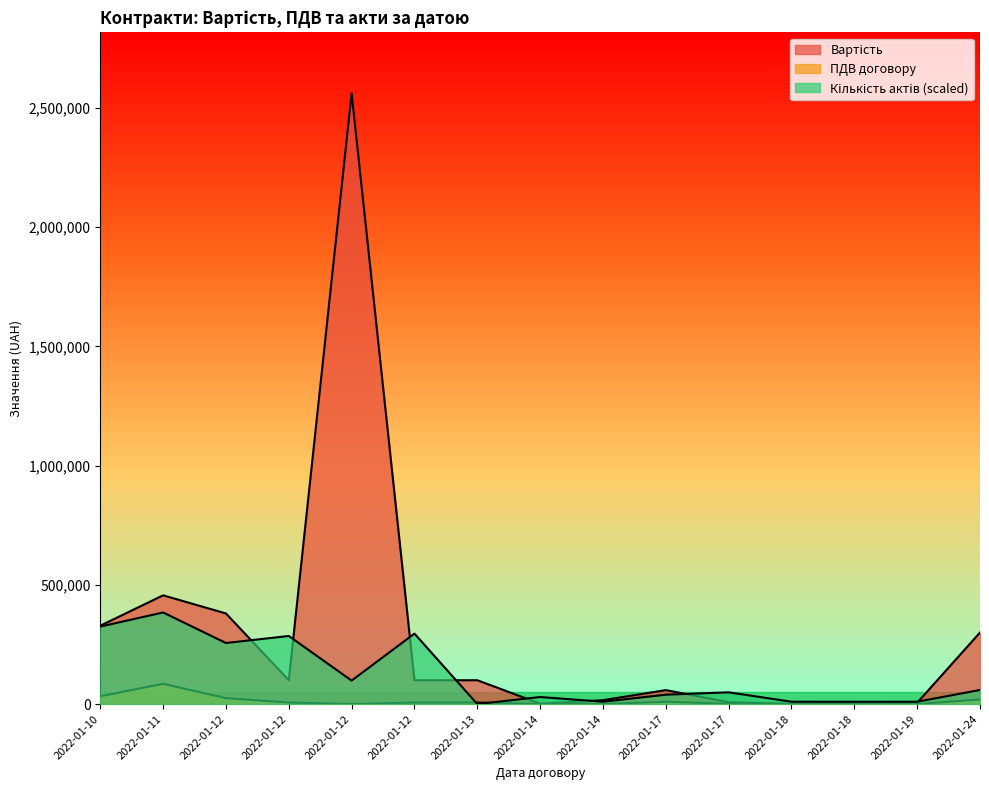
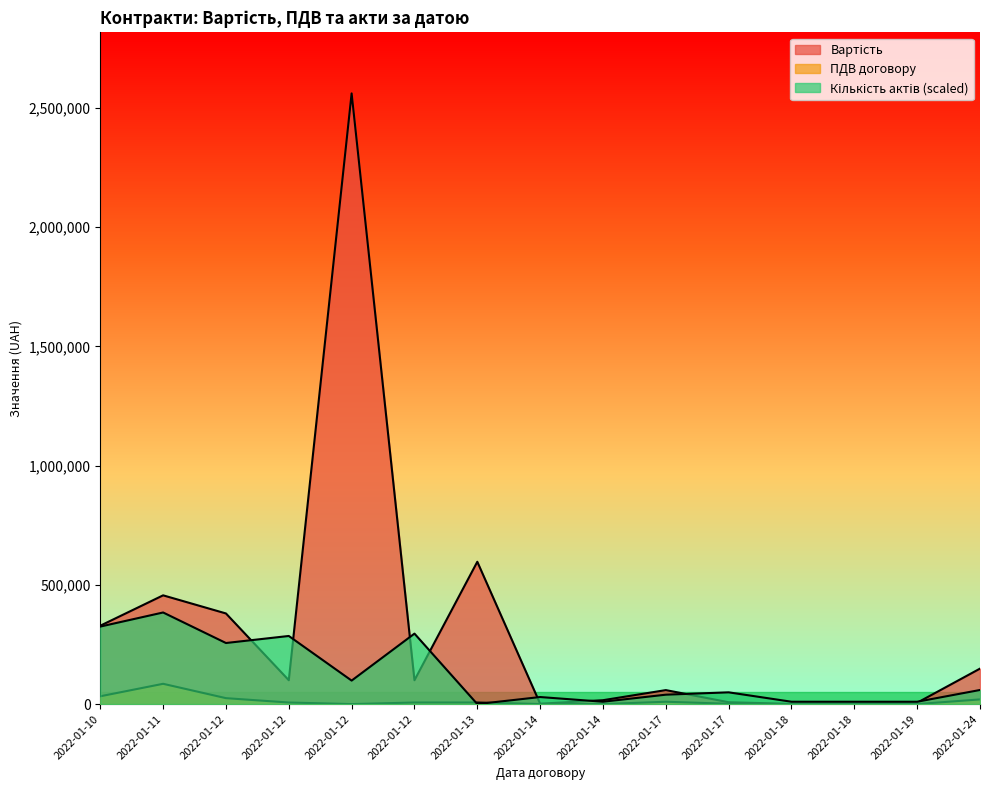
Вартість, 2022-01-13: 100,000 -> 600,000
Вартість, 2022-01-24: 300,000 -> 150,000
